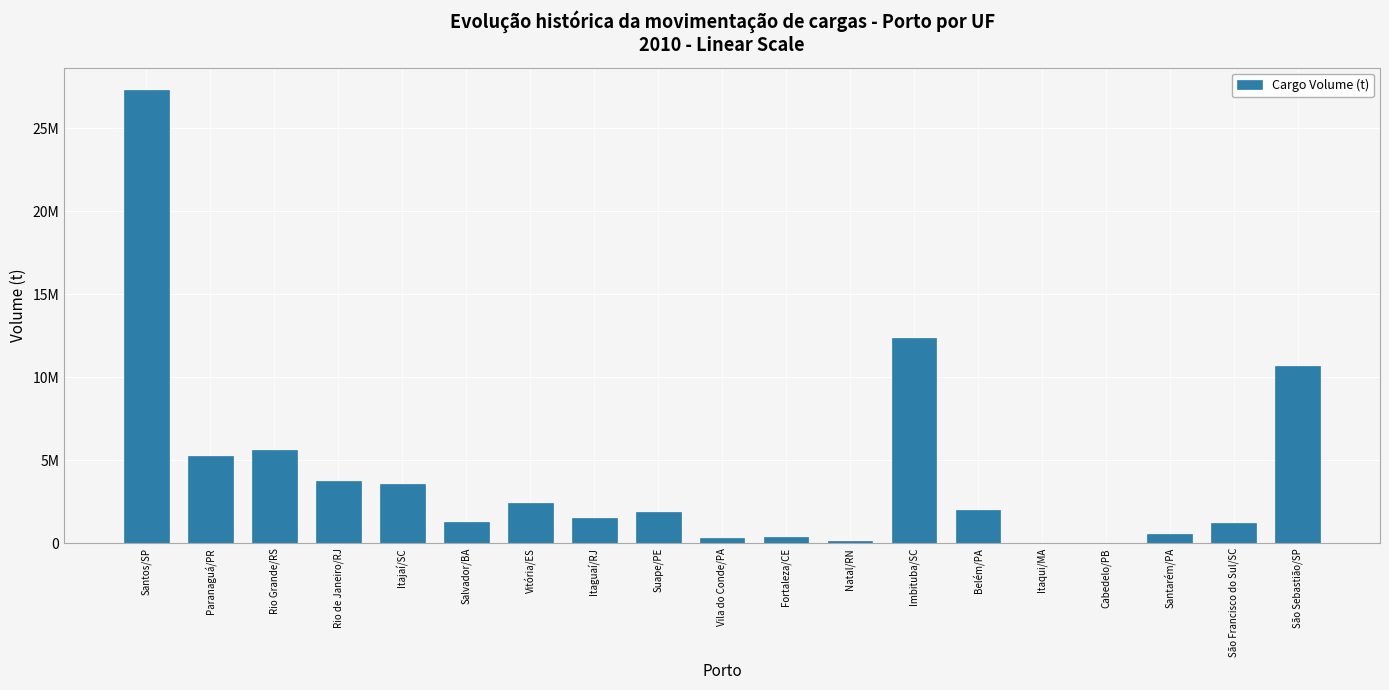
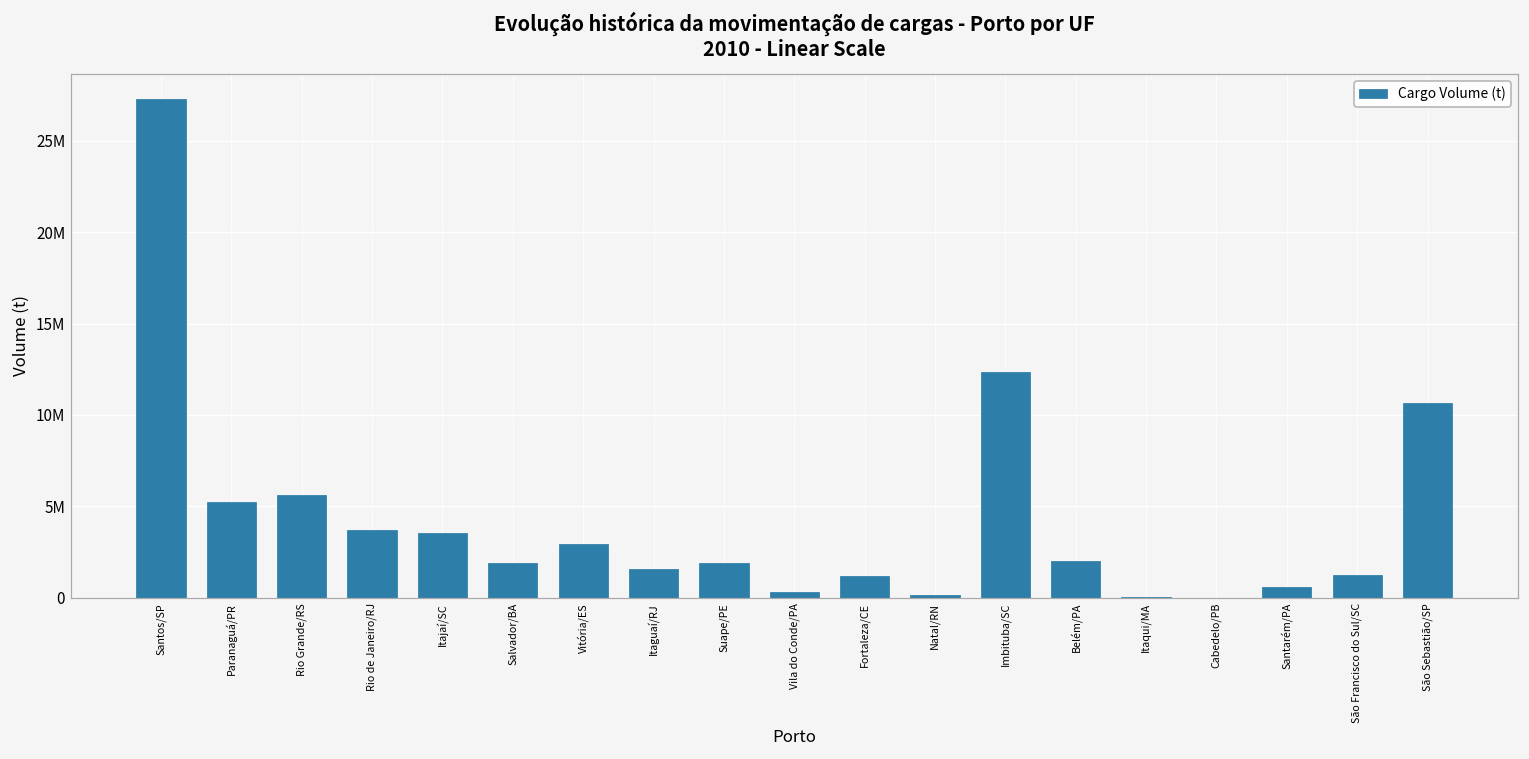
Salvador/BA: 1300000 -> 1900000
Vitória/ES: 2400000 -> 2900000
Fortaleza/CE: 400000 -> 1200000
